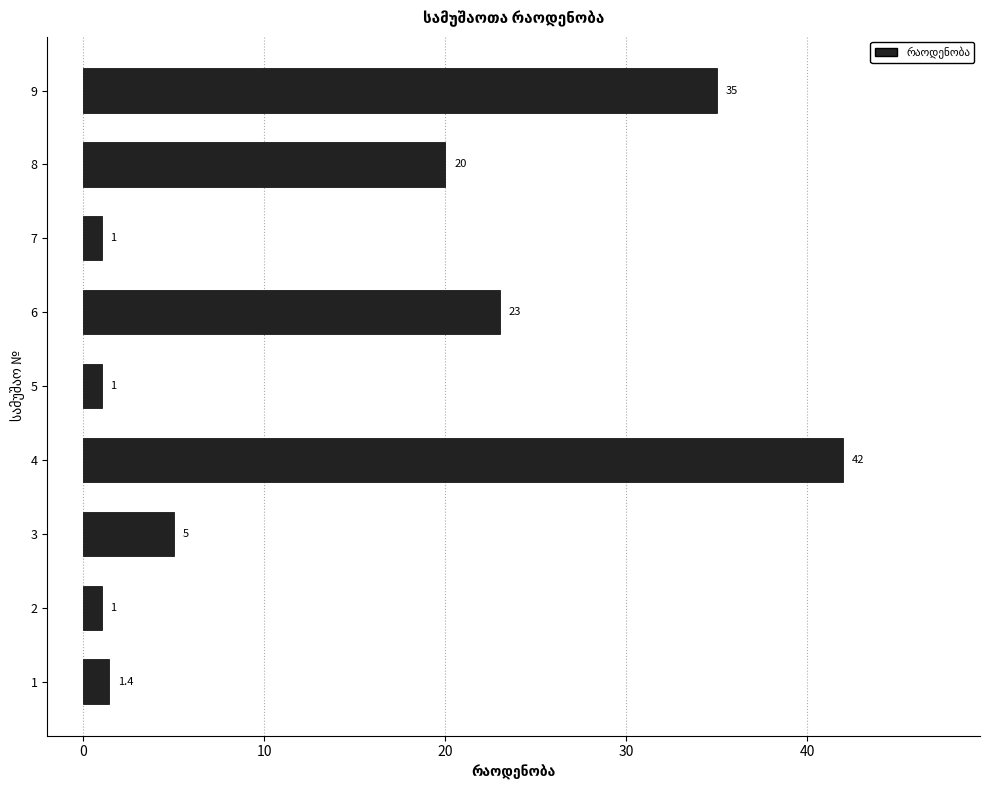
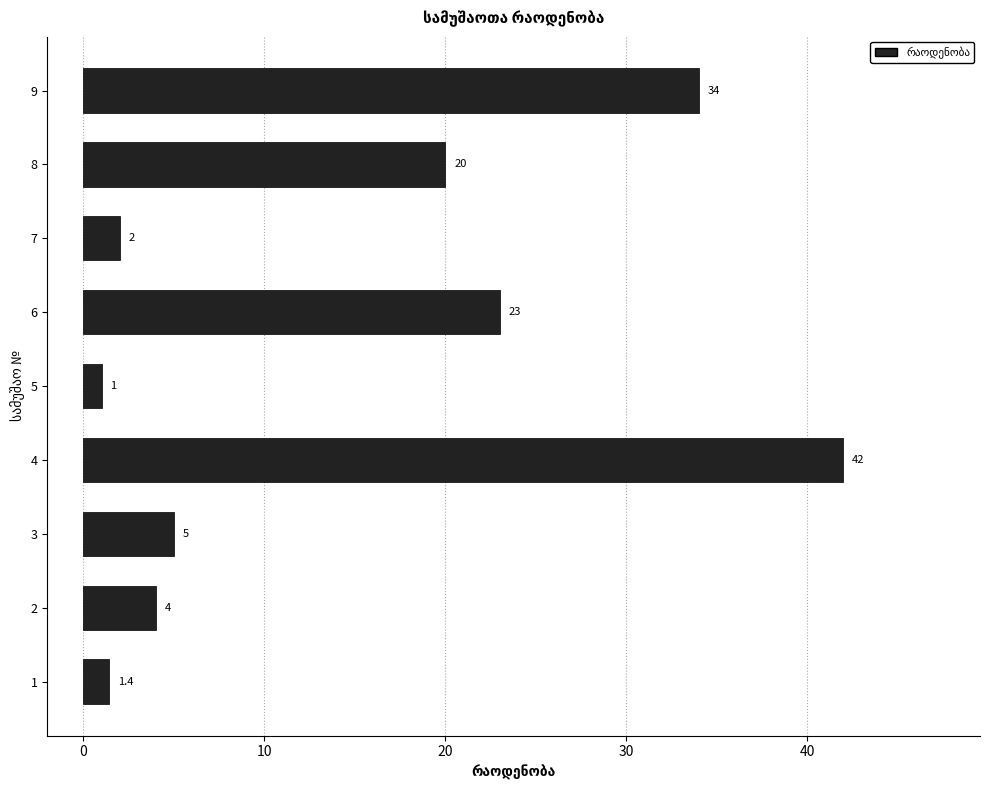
9: 35 -> 34
7: 1 -> 2
2: 1 -> 4
